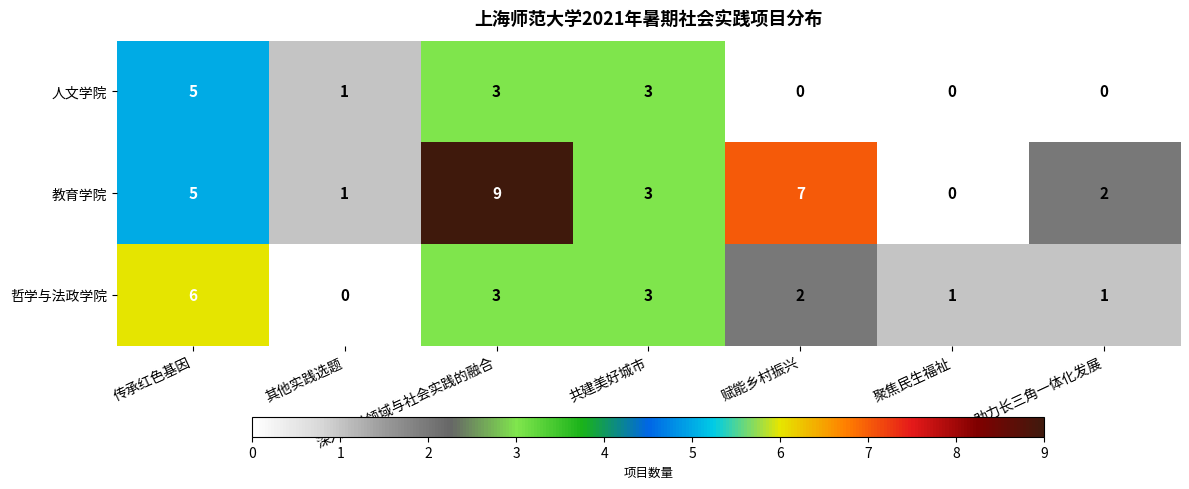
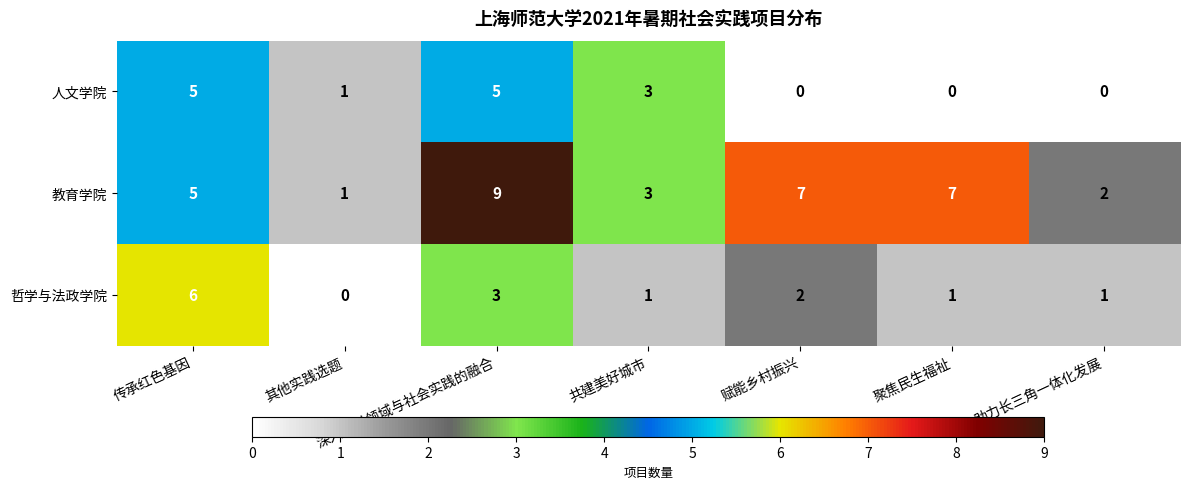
人文学院, 深入学科领域与社会实践的融合: 3 -> 5
教育学院, 聚焦民生福祉: 0 -> 7
哲学与法政学院, 共建美好城市: 3 -> 1
